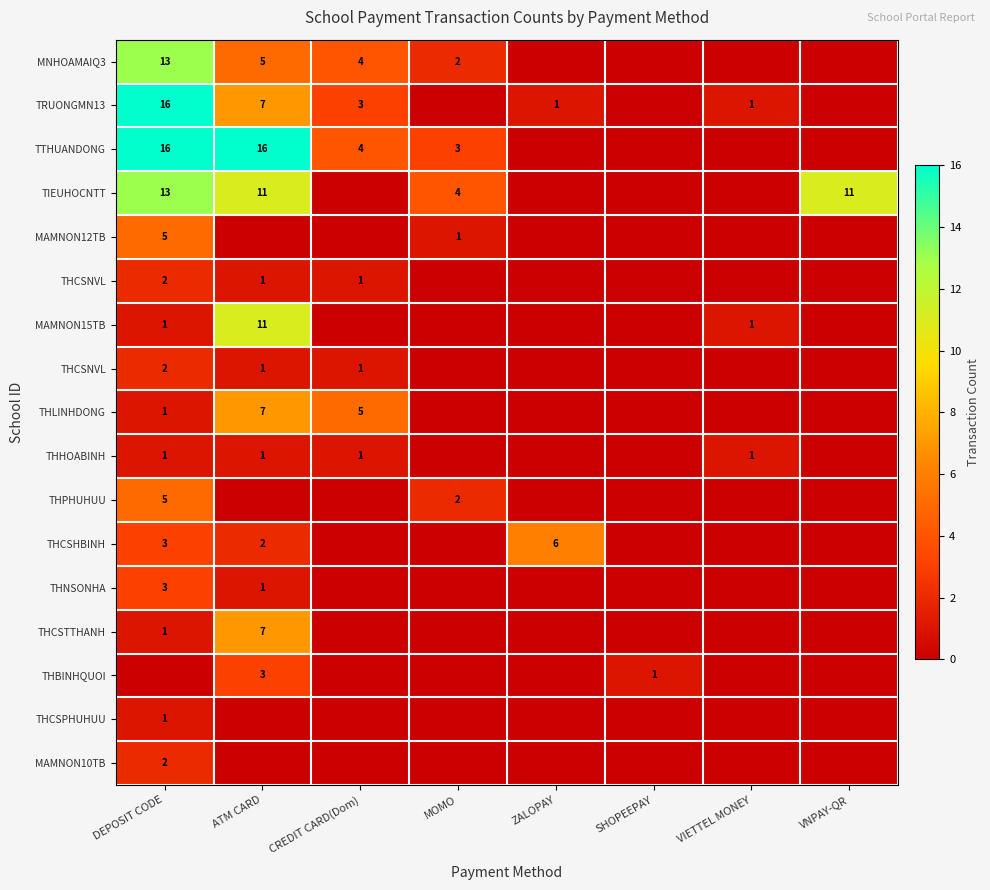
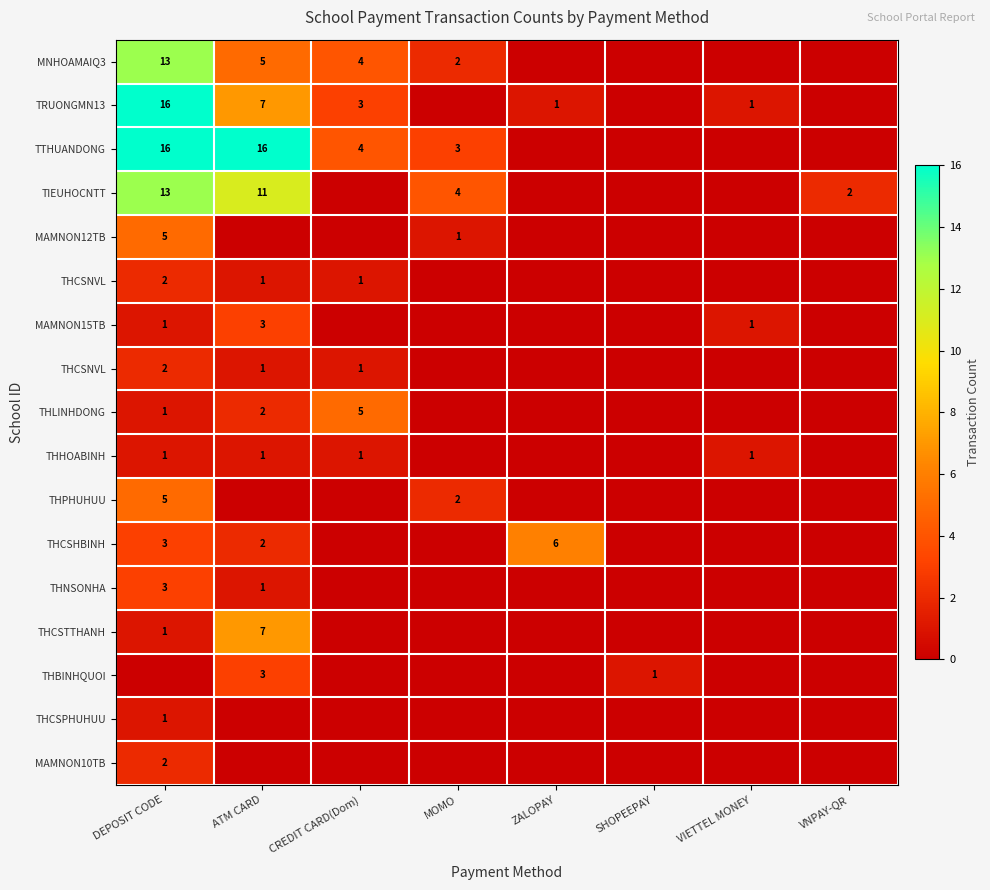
TIEUHOCNTT, VNPAY-QR: 11 -> 2
MAMNON15TB, ATM CARD: 11 -> 3
THLINHDONG, ATM CARD: 7 -> 2
